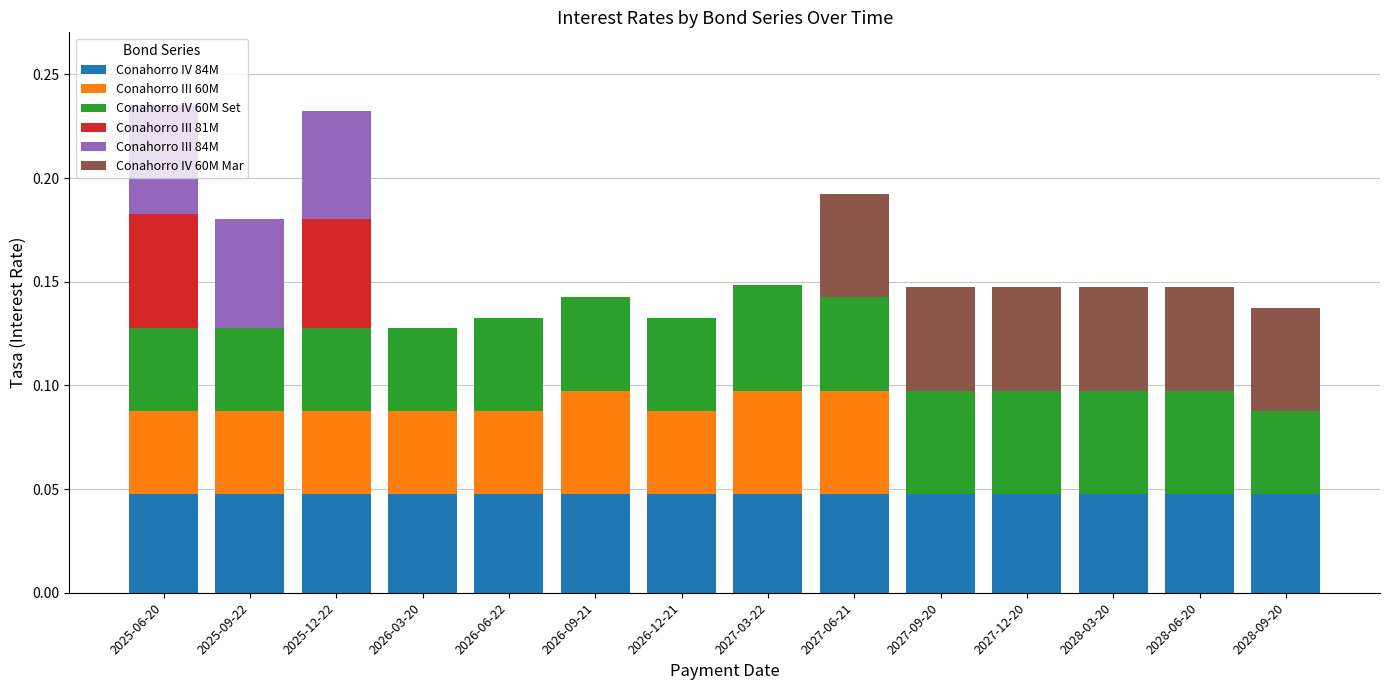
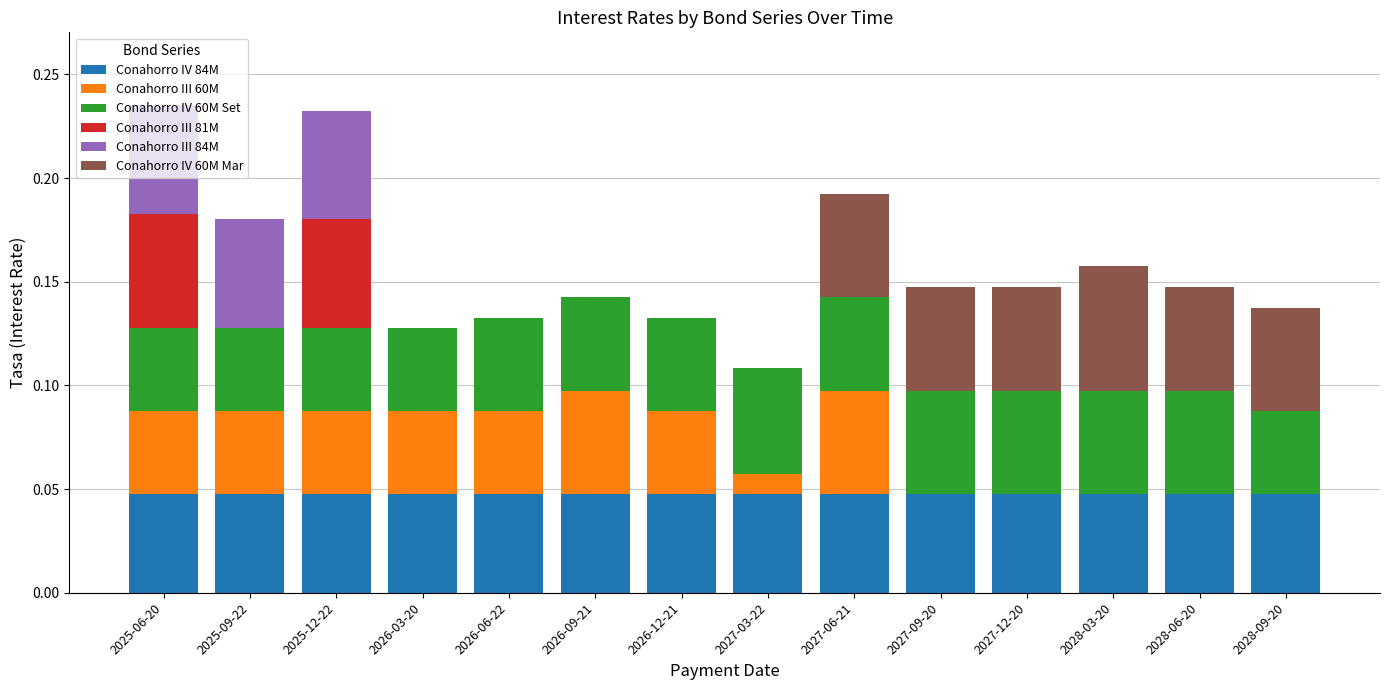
Conahorro III 60M, 2027-03-22: 0.05 -> 0.01
Conahorro IV 60M Mar, 2028-03-20: 0.05 -> 0.06
